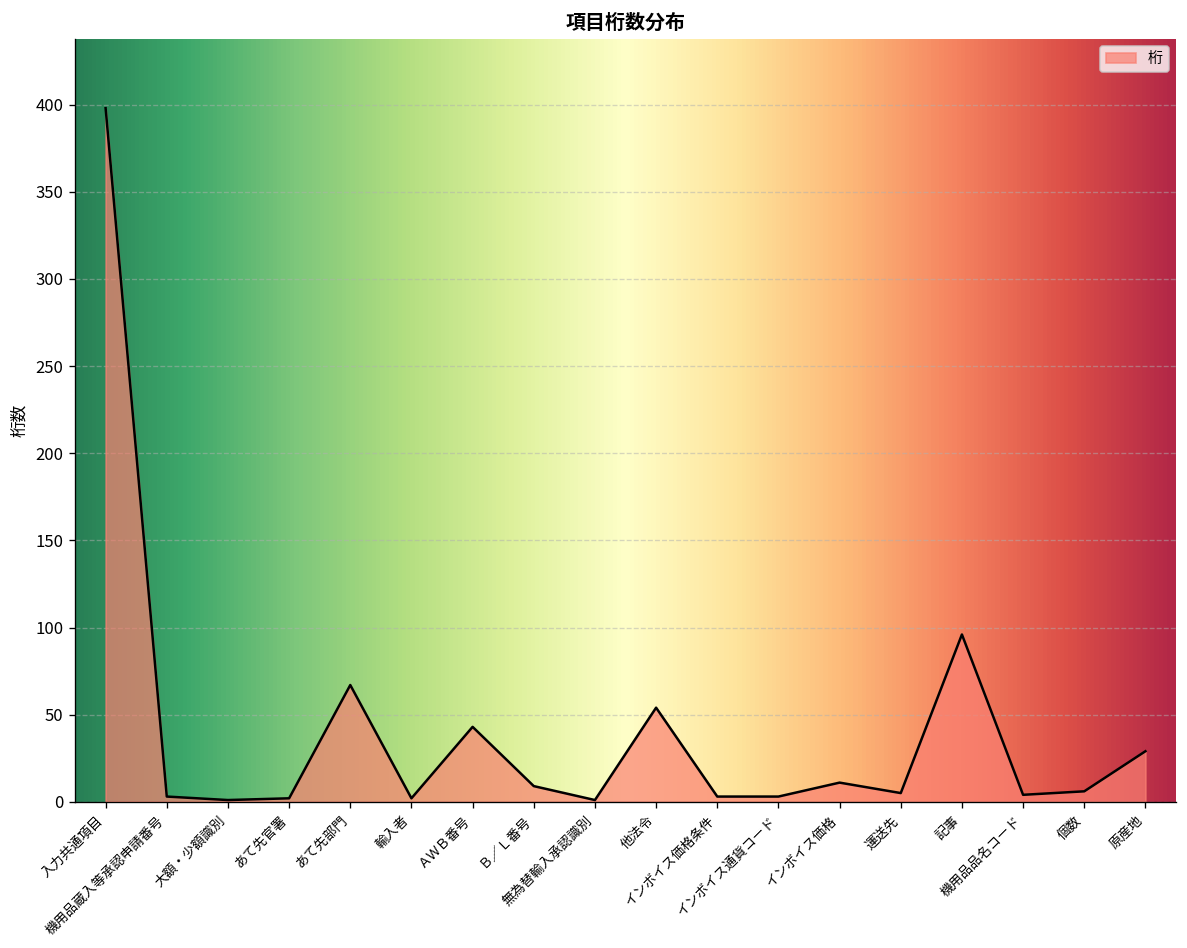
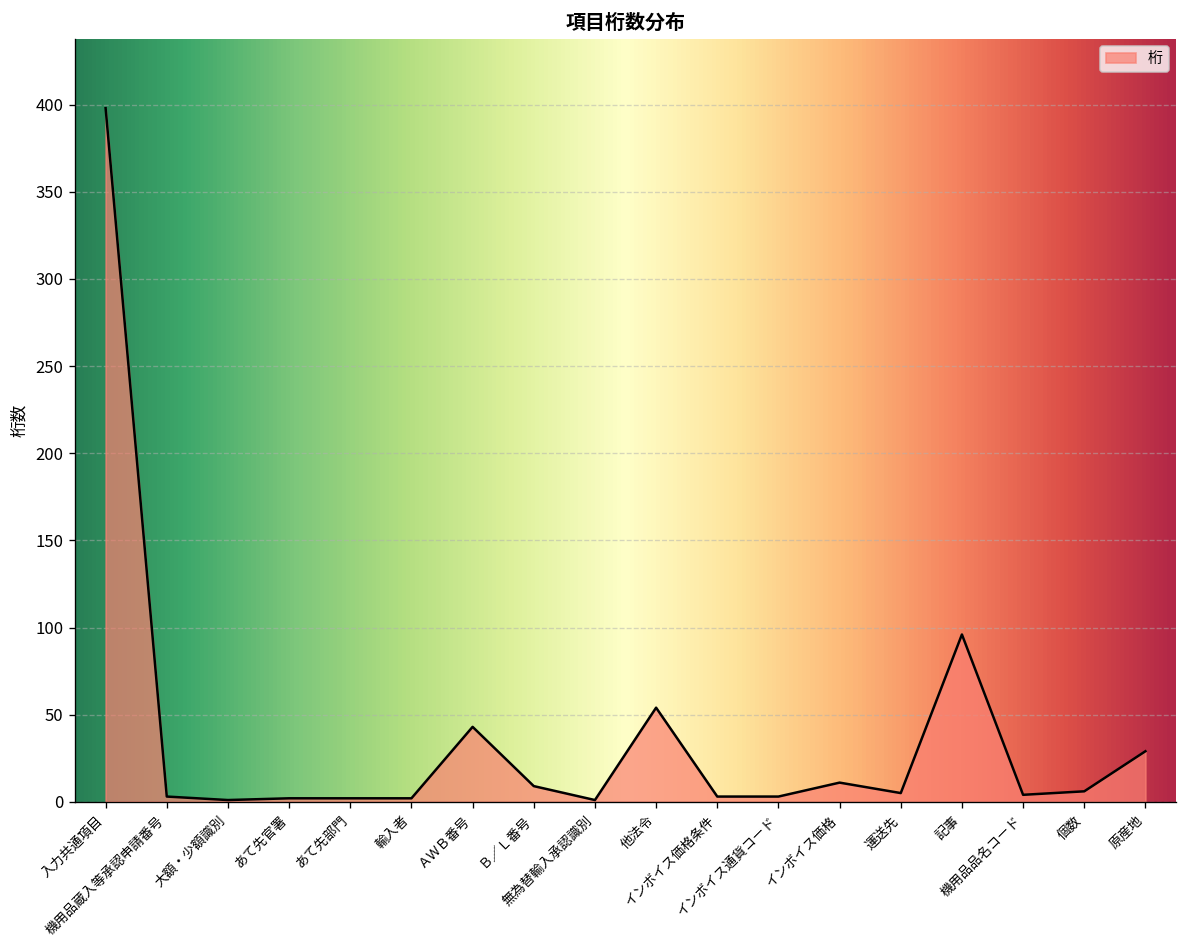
あて先部門: 67 -> 2
